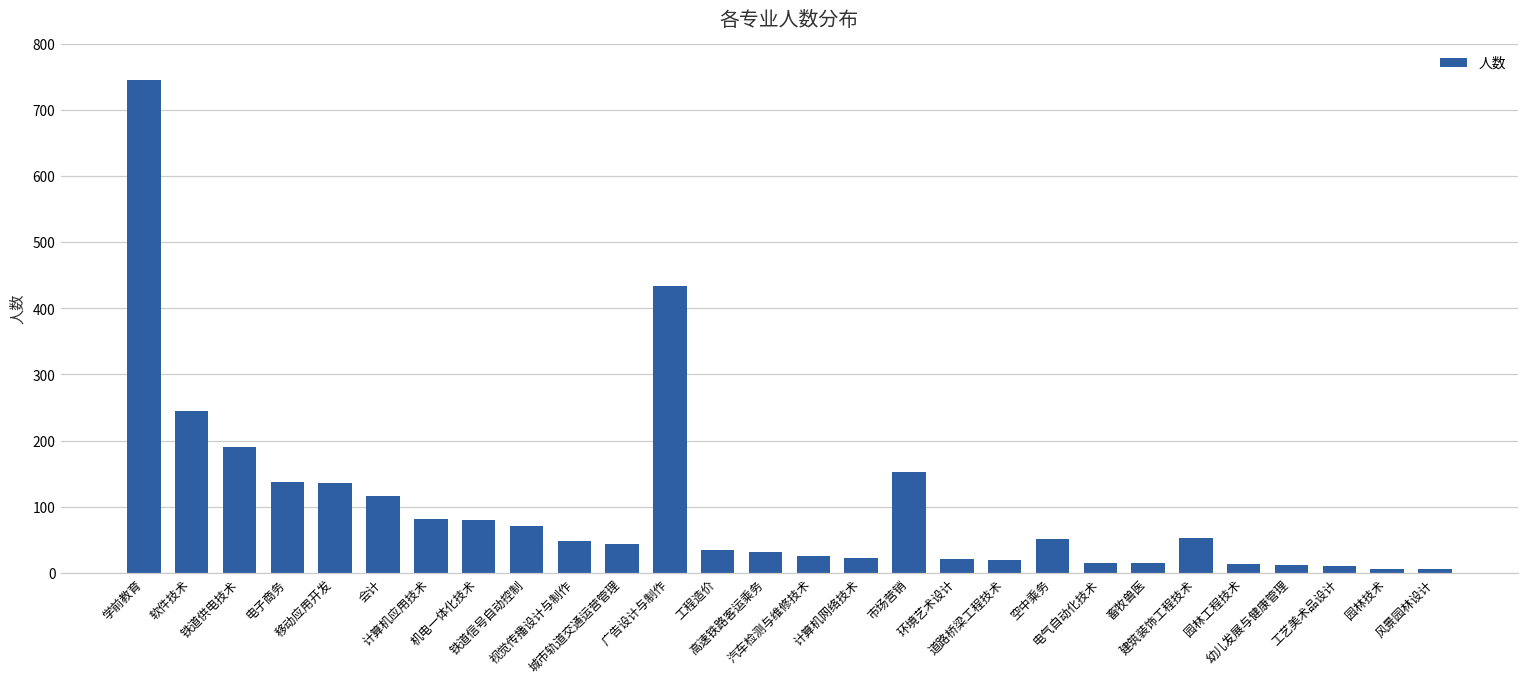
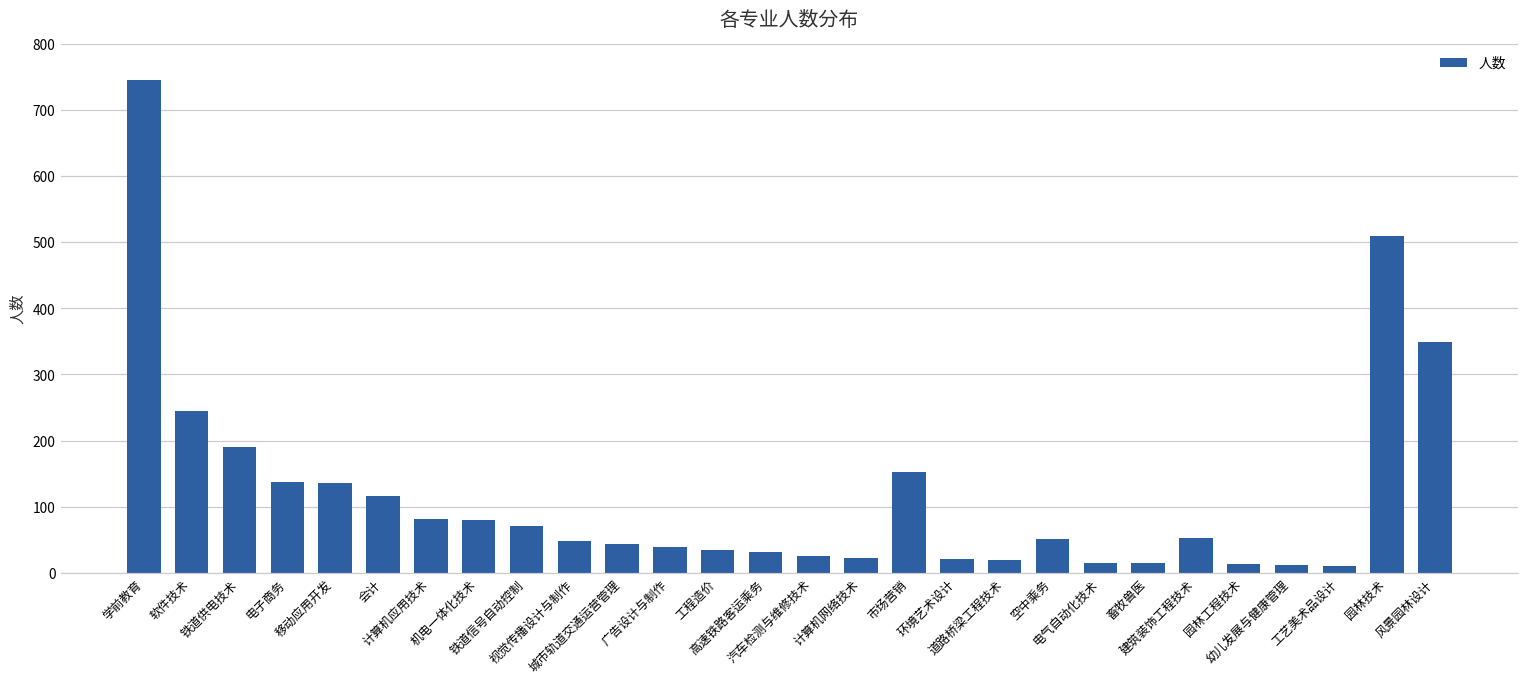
广告设计与制作: 430 -> 40
园林技术: 10 -> 510
风景园林设计: 10 -> 350
